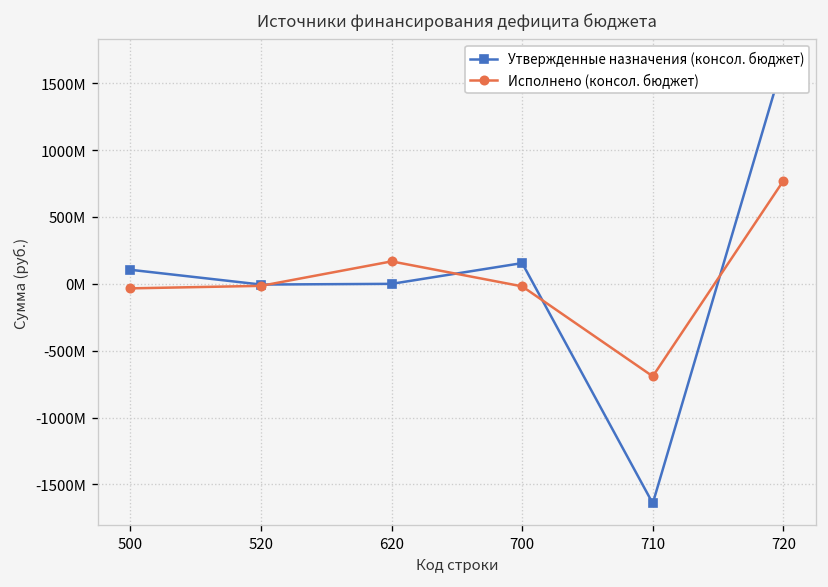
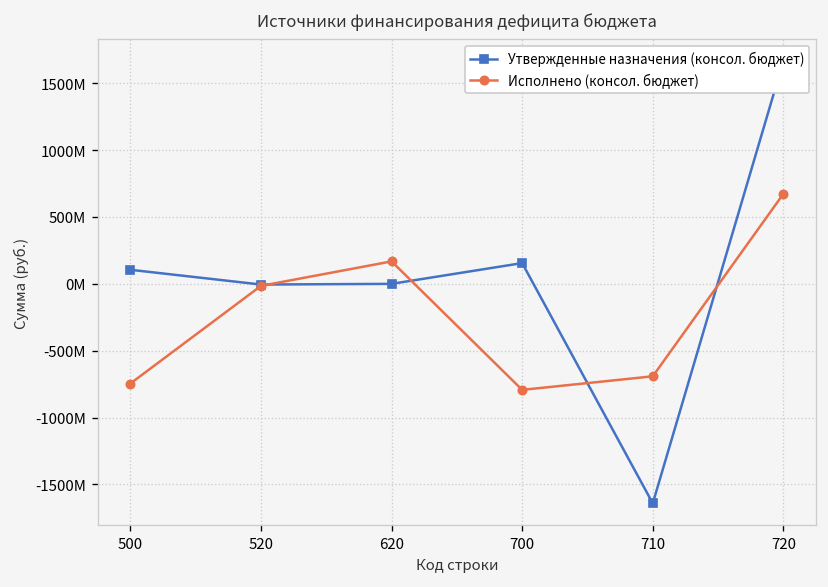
Исполнено (консол. бюджет), 500: -30000000 -> -750000000
Исполнено (консол. бюджет), 700: -20000000 -> -790000000
Исполнено (консол. бюджет), 720: 770000000 -> 670000000
